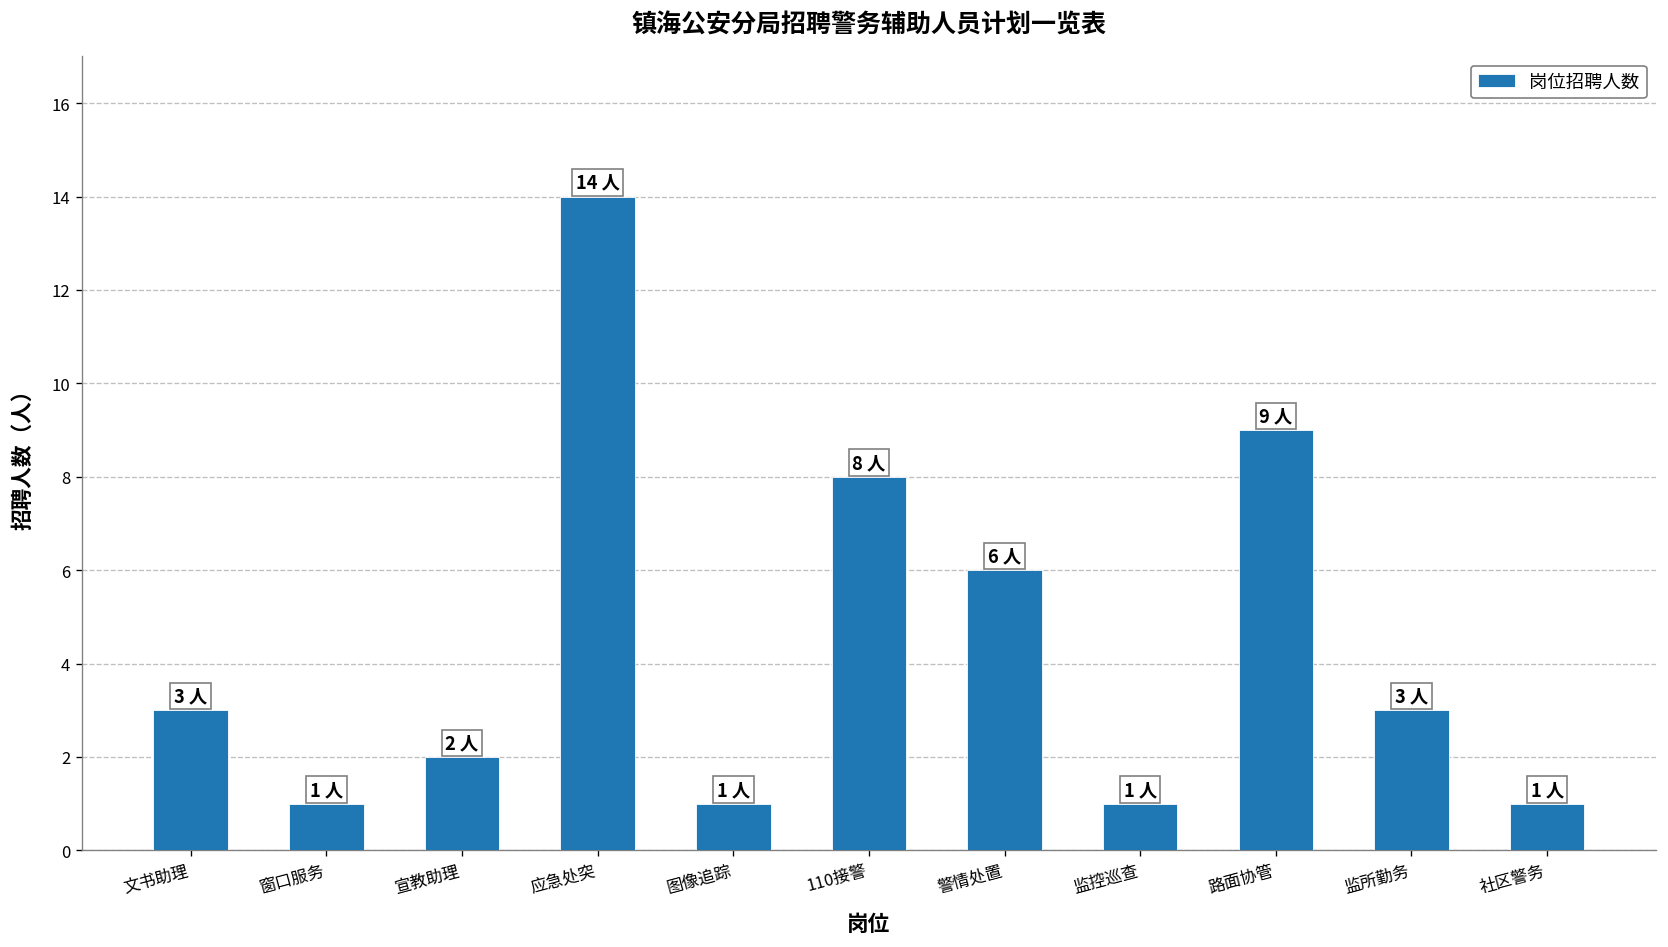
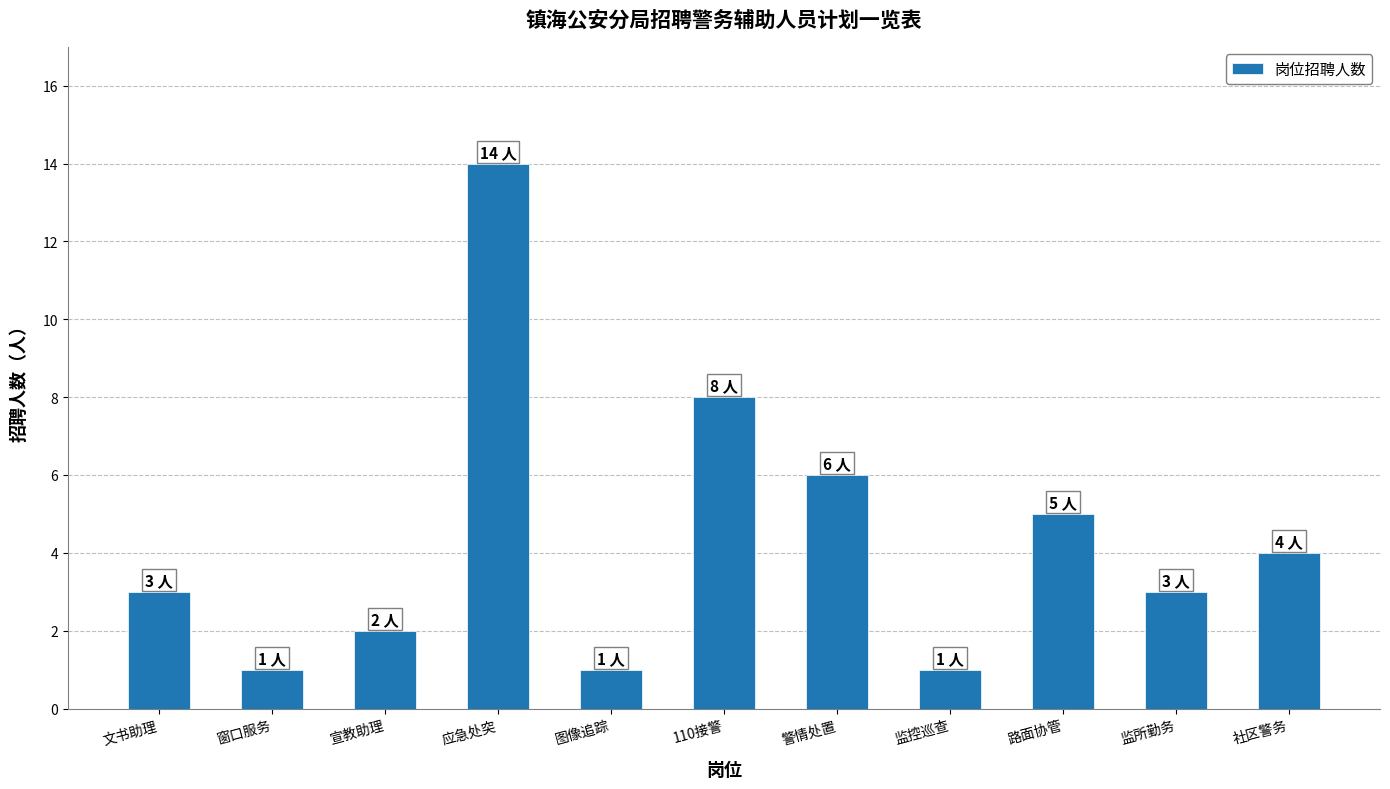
路面协管: 9 -> 5
社区警务: 1 -> 4
